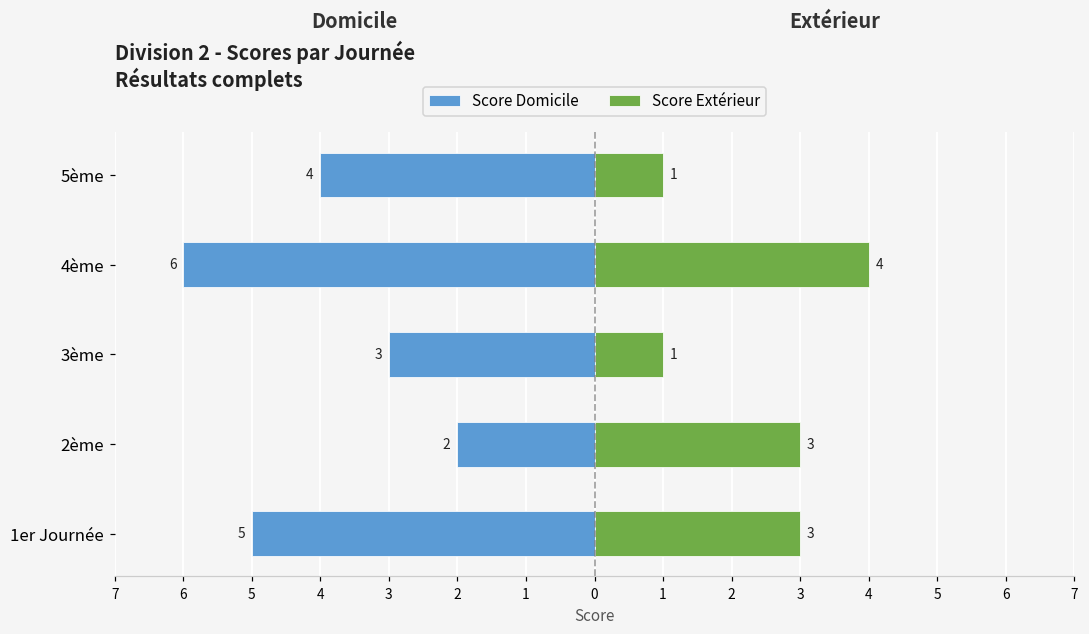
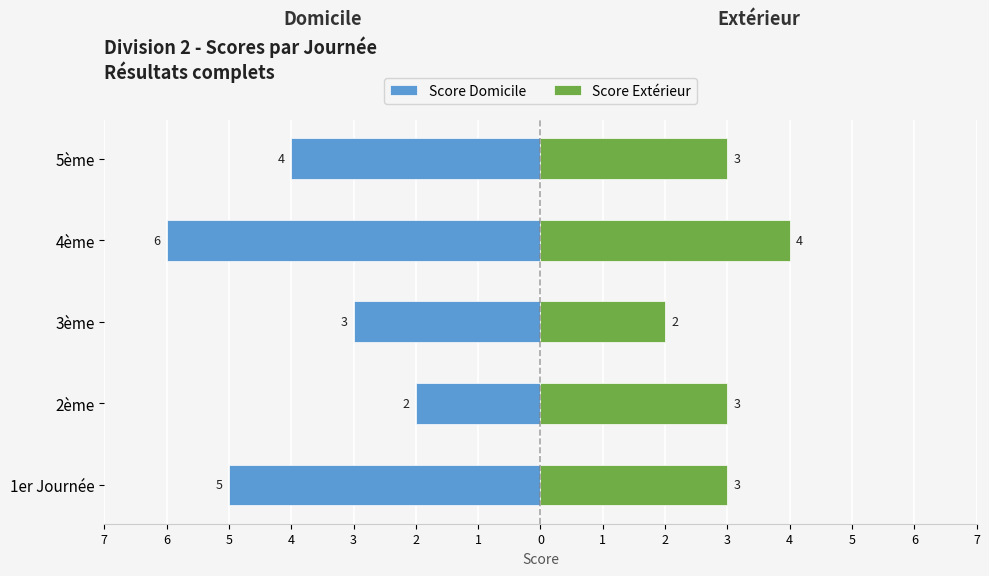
Score Extérieur, 5ème: 1 -> 3
Score Extérieur, 3ème: 1 -> 2
